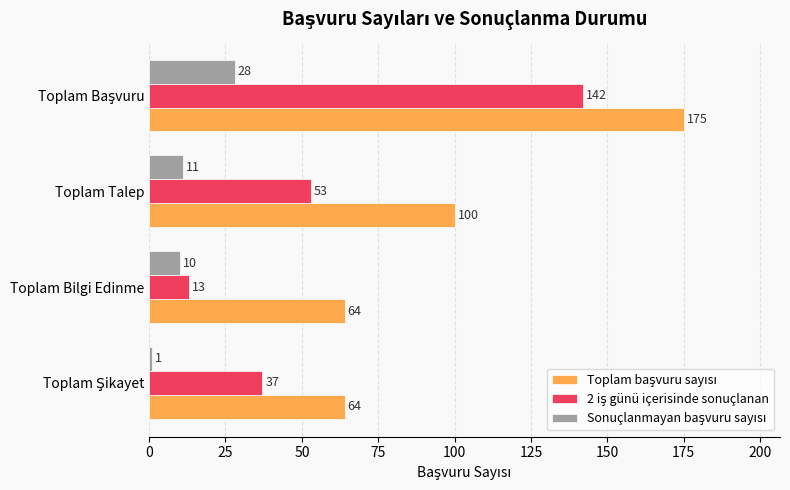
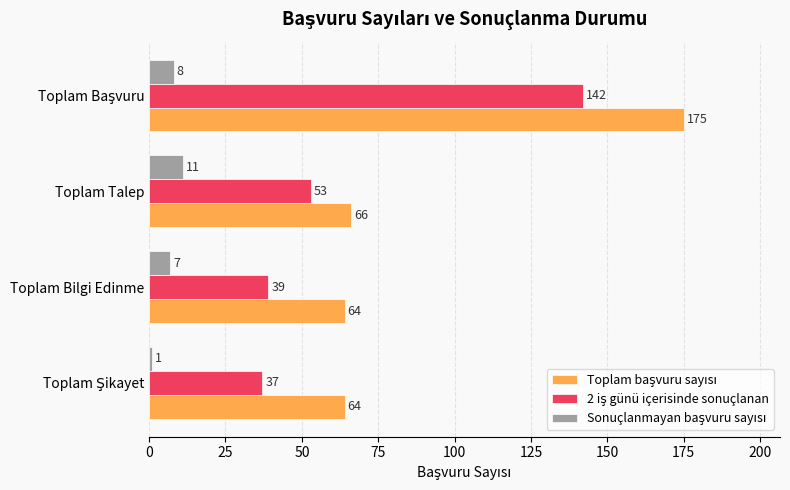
Sonuçlanmayan başvuru sayısı, Toplam Başvuru: 28 -> 8
Toplam başvuru sayısı, Toplam Talep: 100 -> 66
Sonuçlanmayan başvuru sayısı, Toplam Bilgi Edinme: 10 -> 7
2 iş günü içerisinde sonuçlanan, Toplam Bilgi Edinme: 13 -> 39
